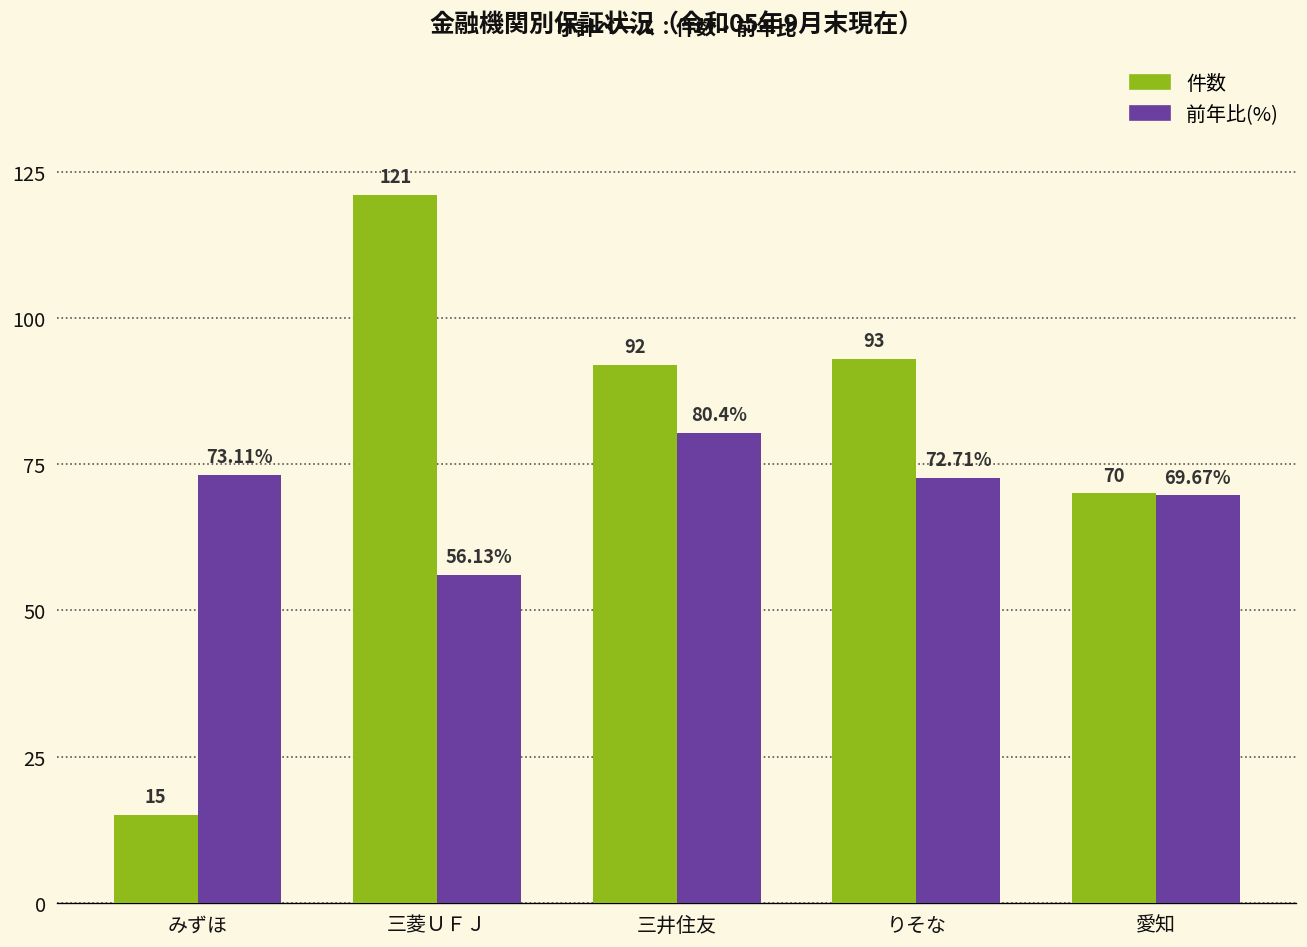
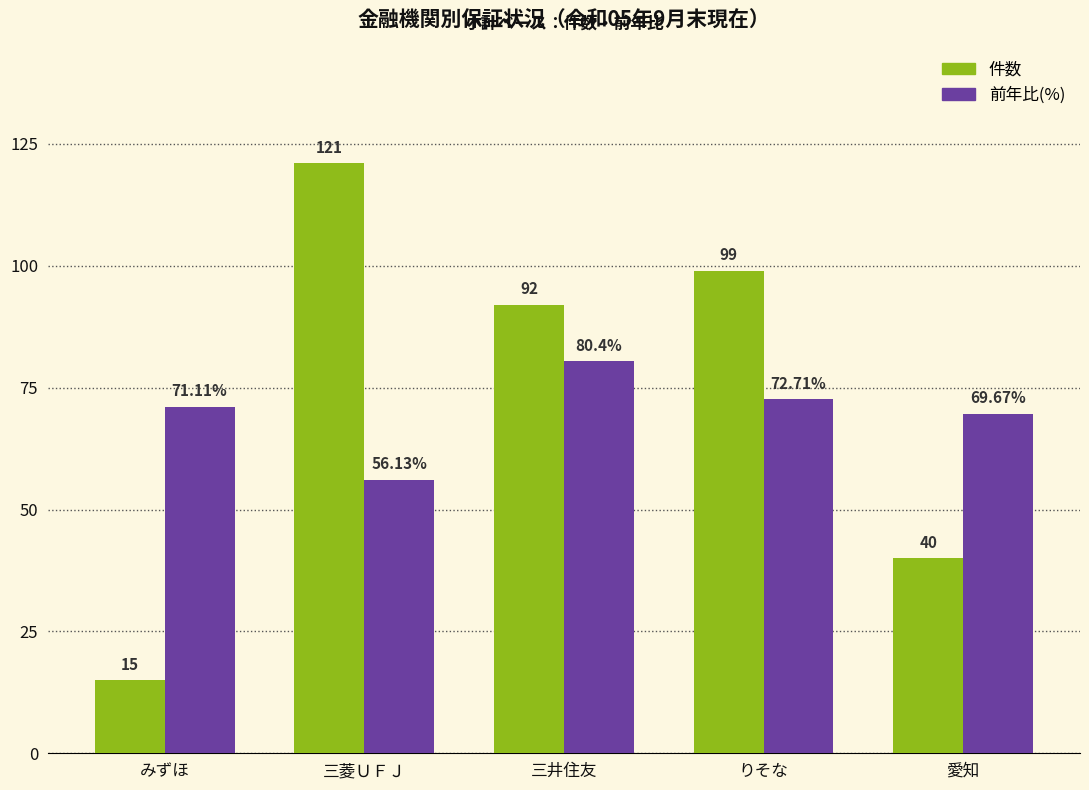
前年比(%), みずほ: 73.11% -> 71.11%
件数, りそな: 93 -> 99
件数, 愛知: 70 -> 40
